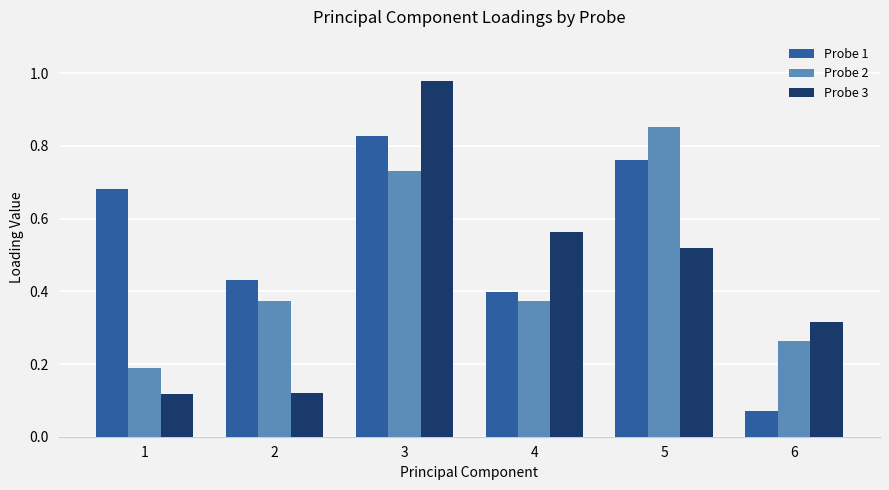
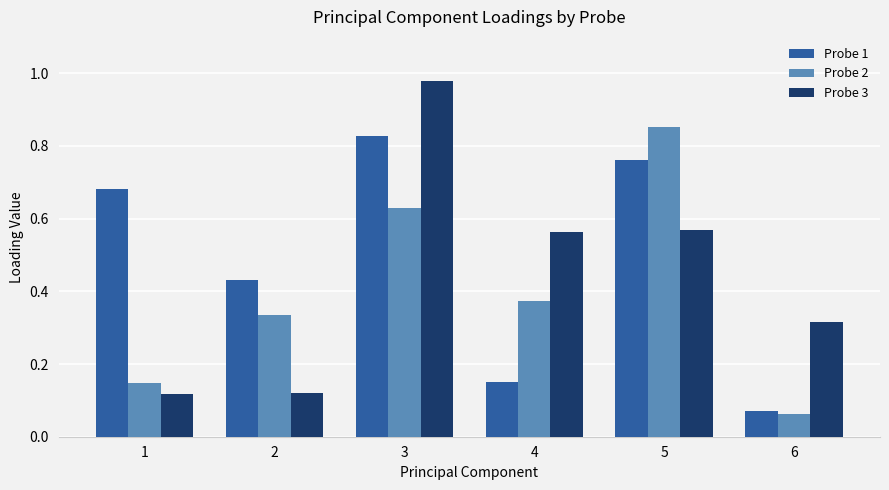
Probe 2, 1: 0.19 -> 0.15
Probe 2, 2: 0.37 -> 0.34
Probe 2, 3: 0.73 -> 0.63
Probe 1, 4: 0.40 -> 0.15
Probe 3, 5: 0.52 -> 0.57
Probe 2, 6: 0.26 -> 0.06
